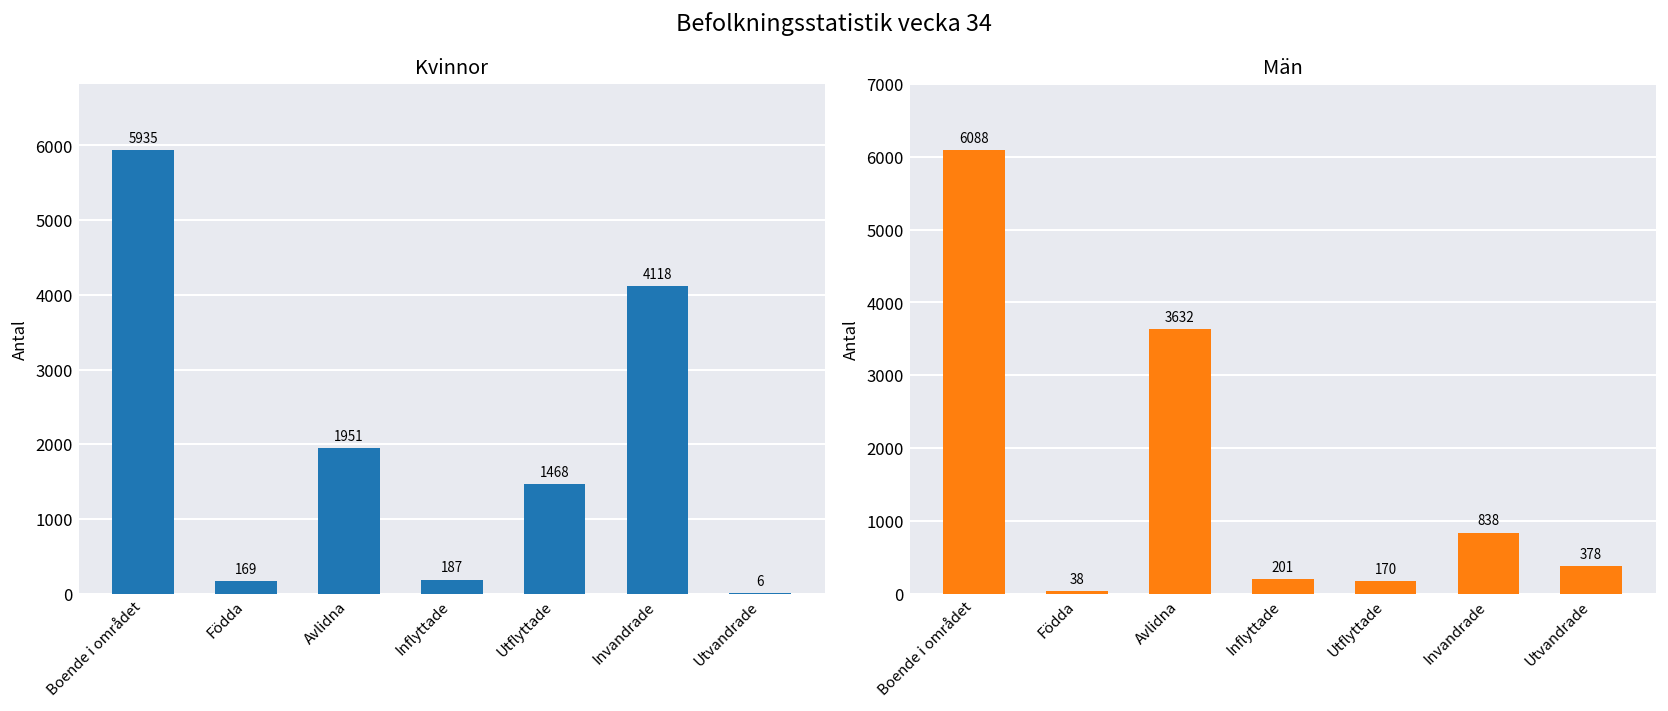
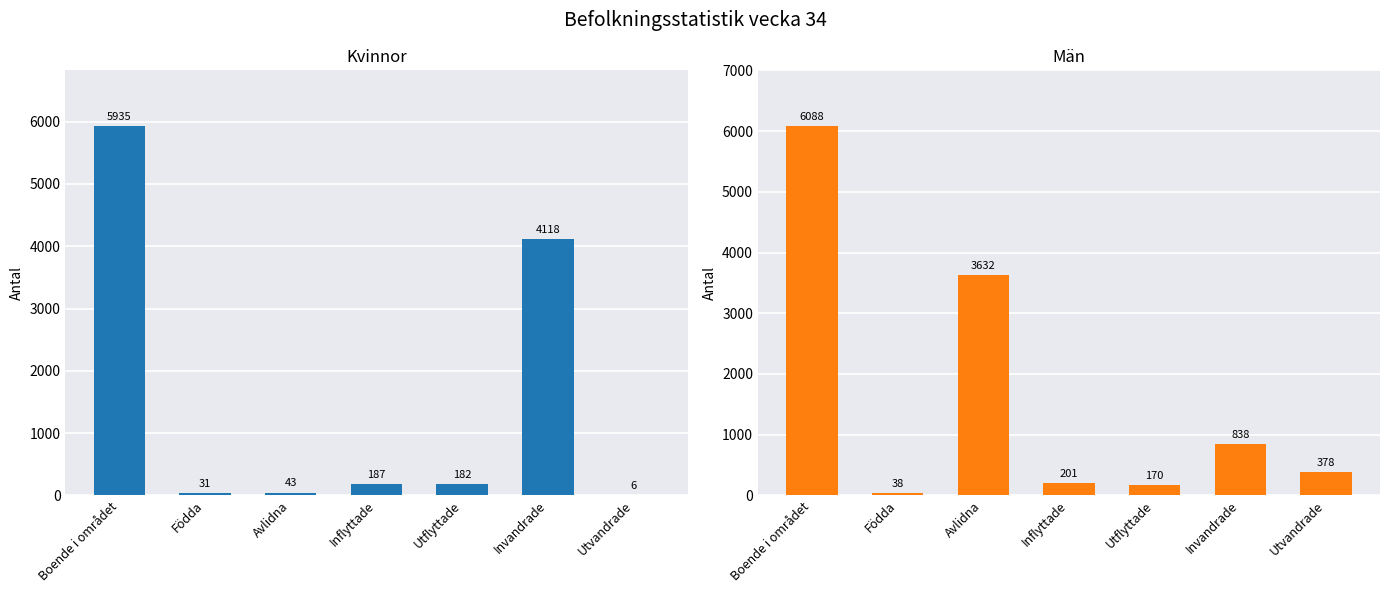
Kvinnor, Födda: 169 -> 31
Kvinnor, Avlidna: 1951 -> 43
Kvinnor, Utflyttade: 1468 -> 182
